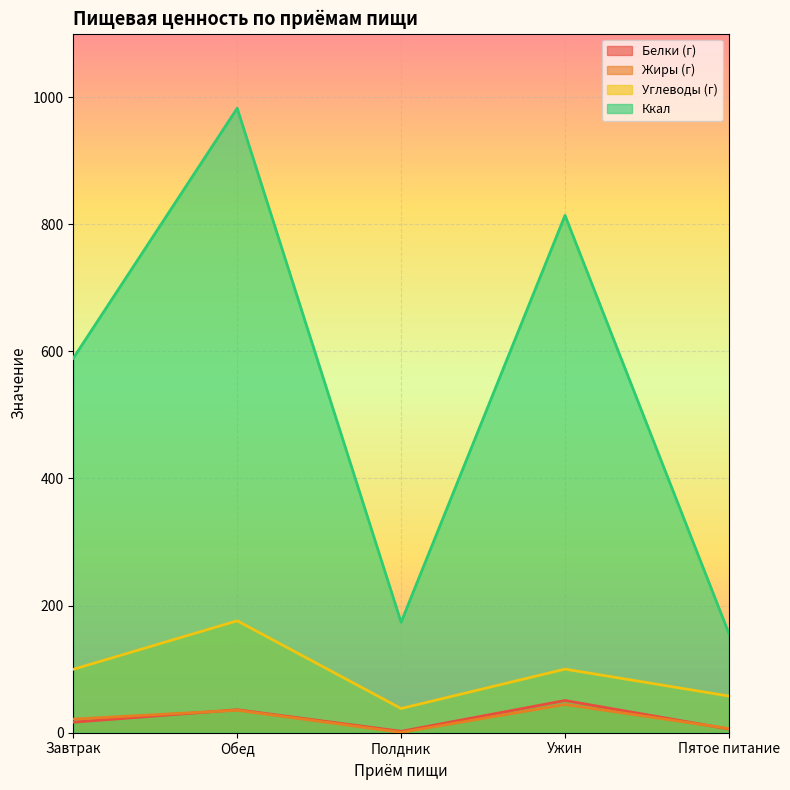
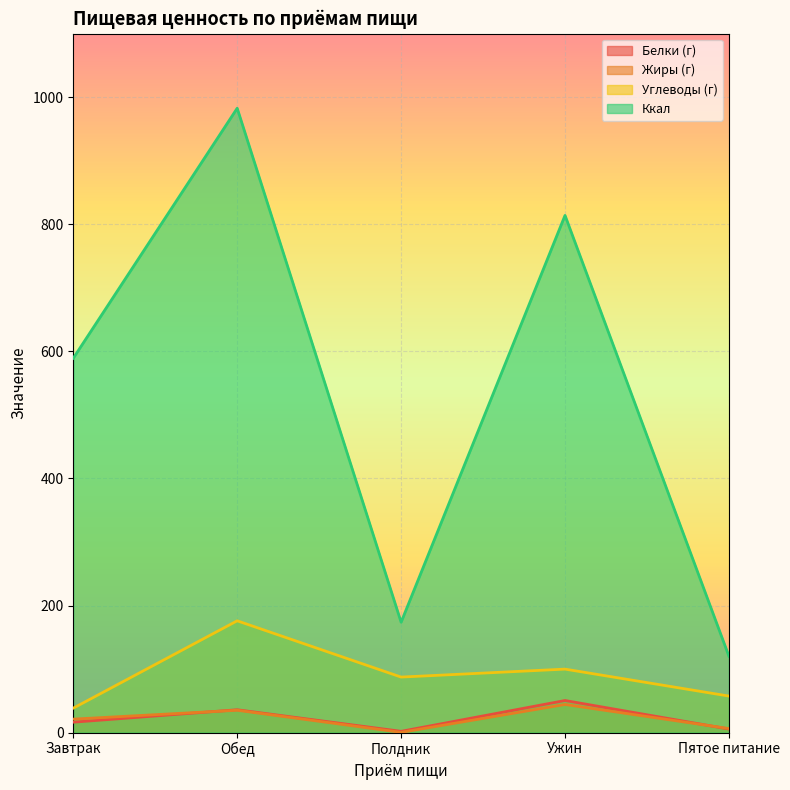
Углеводы (г), Завтрак: 100 -> 40
Углеводы (г), Полдник: 40 -> 90
Ккал, Пятое питание: 160 -> 120
